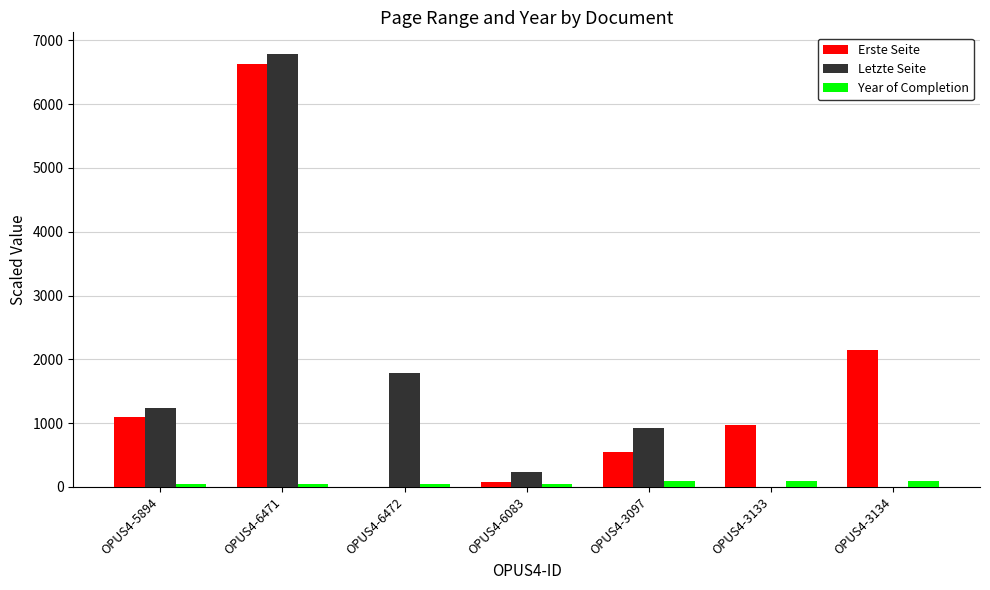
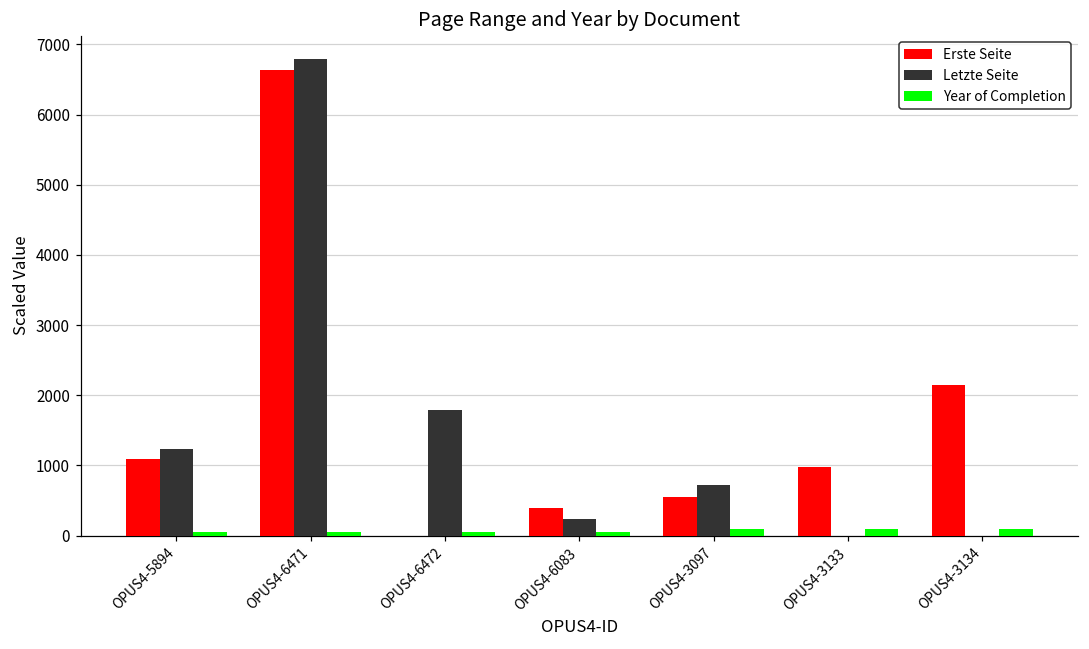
Erste Seite, OPUS4-6083: 100 -> 400
Letzte Seite, OPUS4-3097: 900 -> 700
